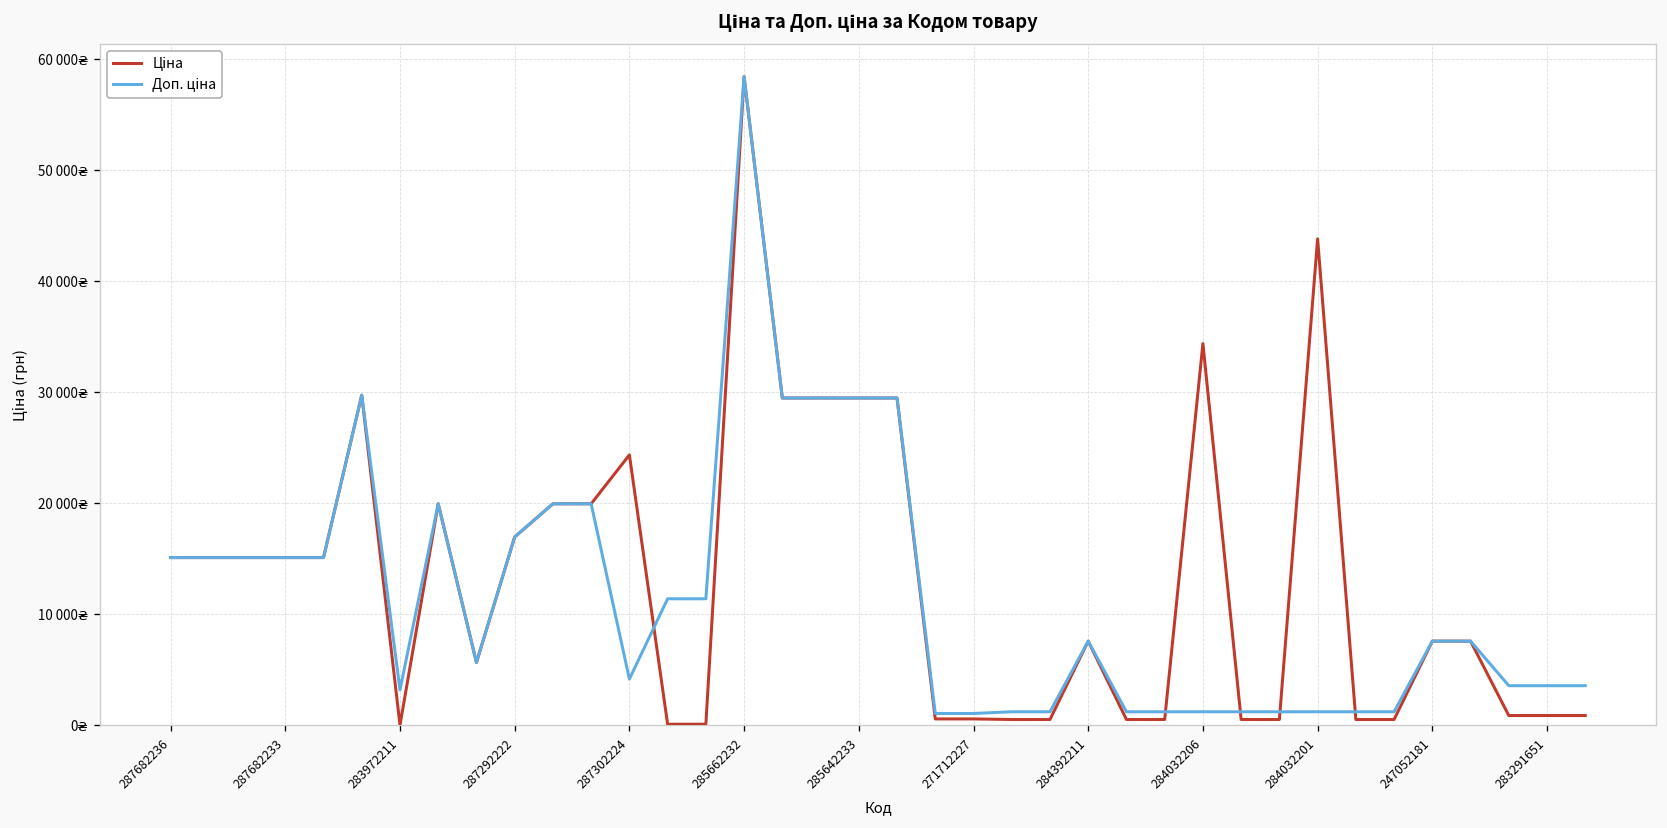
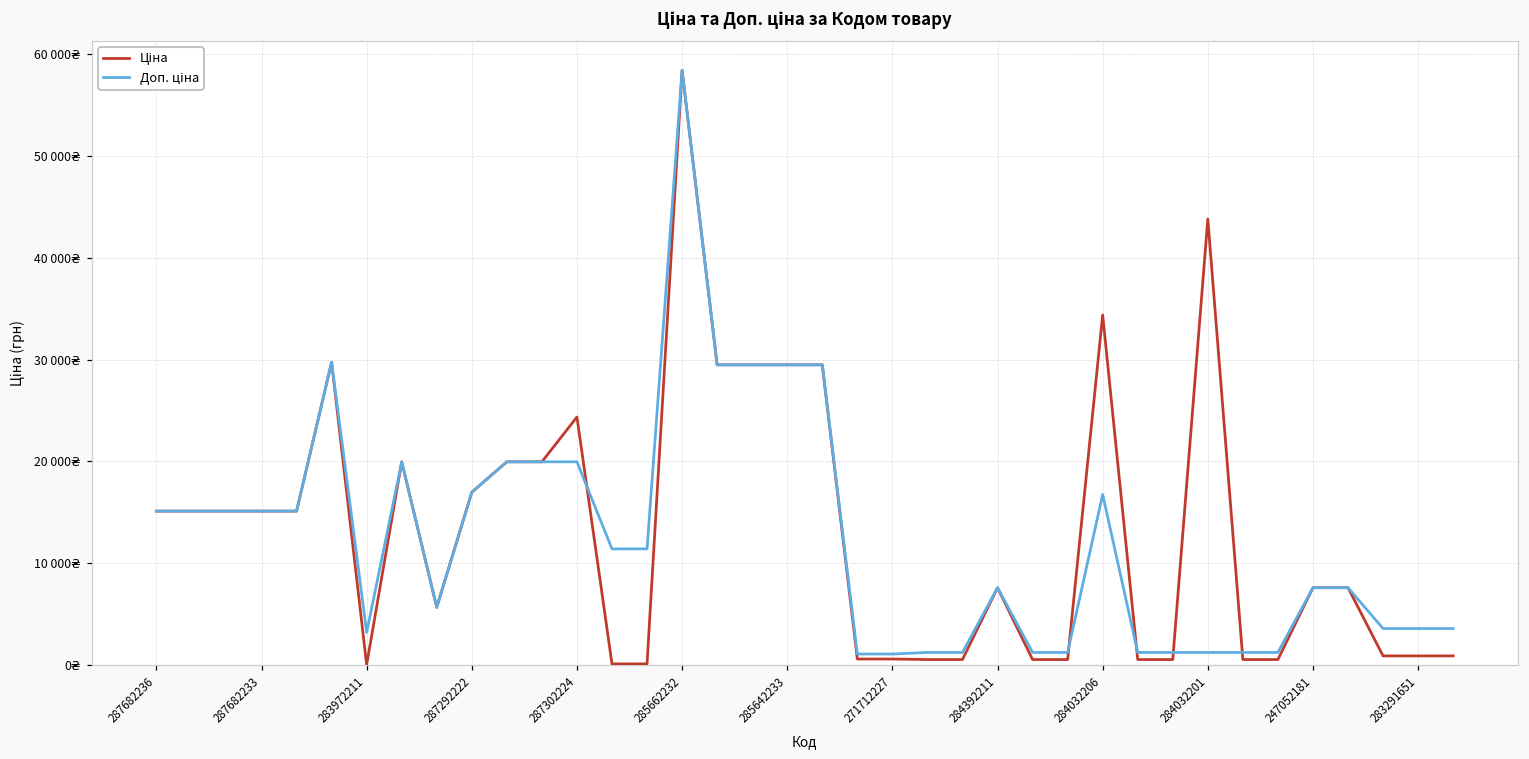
Доп. ціна, 287302224: 4000₴ -> 20000₴
Доп. ціна, 284032206: 1000₴ -> 17000₴
